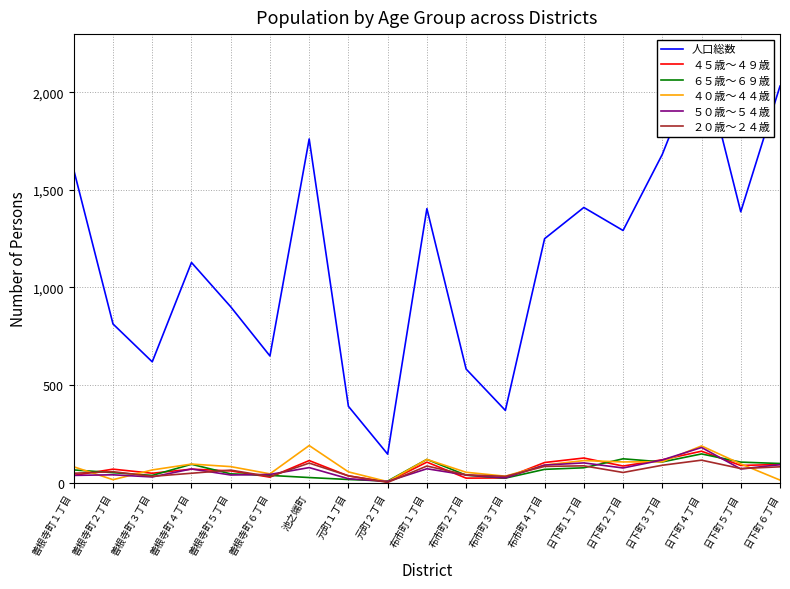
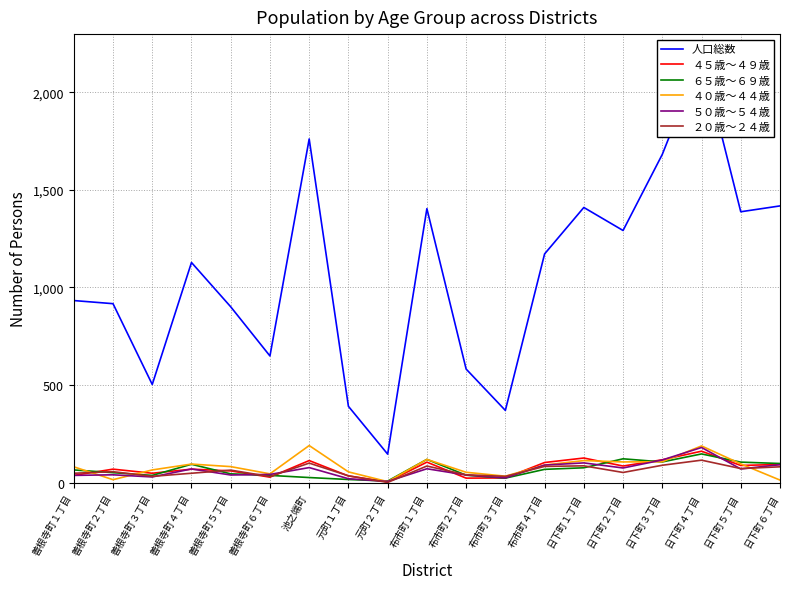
人口総数, 善根寺町１丁目: 1,600 -> 930
人口総数, 善根寺町２丁目: 810 -> 920
人口総数, 善根寺町３丁目: 620 -> 500
人口総数, 布市町４丁目: 1,250 -> 1,170
人口総数, 日下町６丁目: 2,030 -> 1,420
